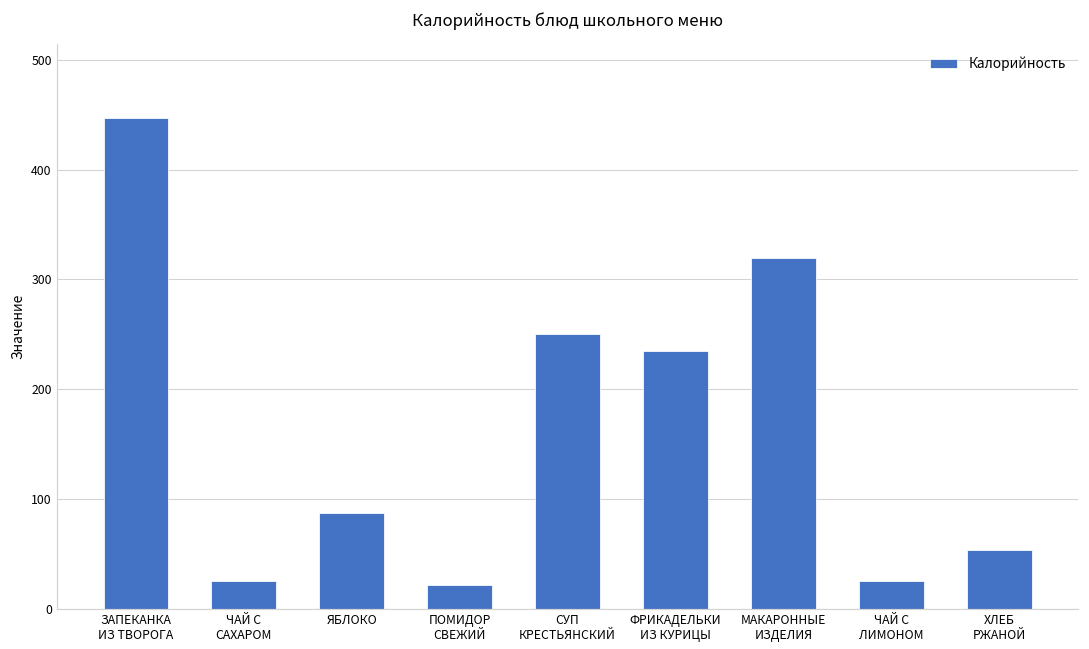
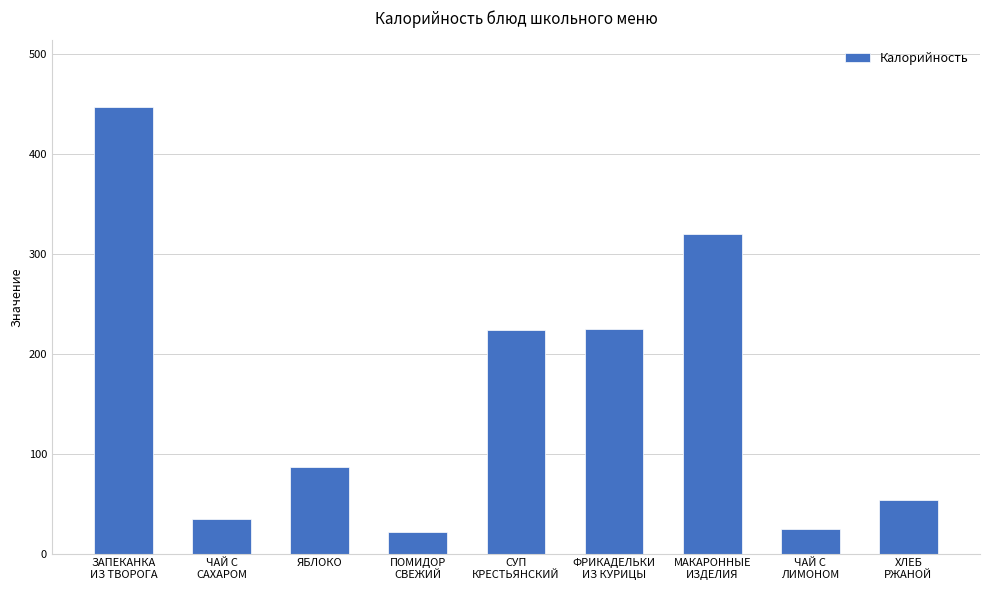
ЧАЙ С САХАРОМ: 30 -> 40
СУП КРЕСТЬЯНСКИЙ: 250 -> 220
ФРИКАДЕЛЬКИ ИЗ КУРИЦЫ: 240 -> 230
